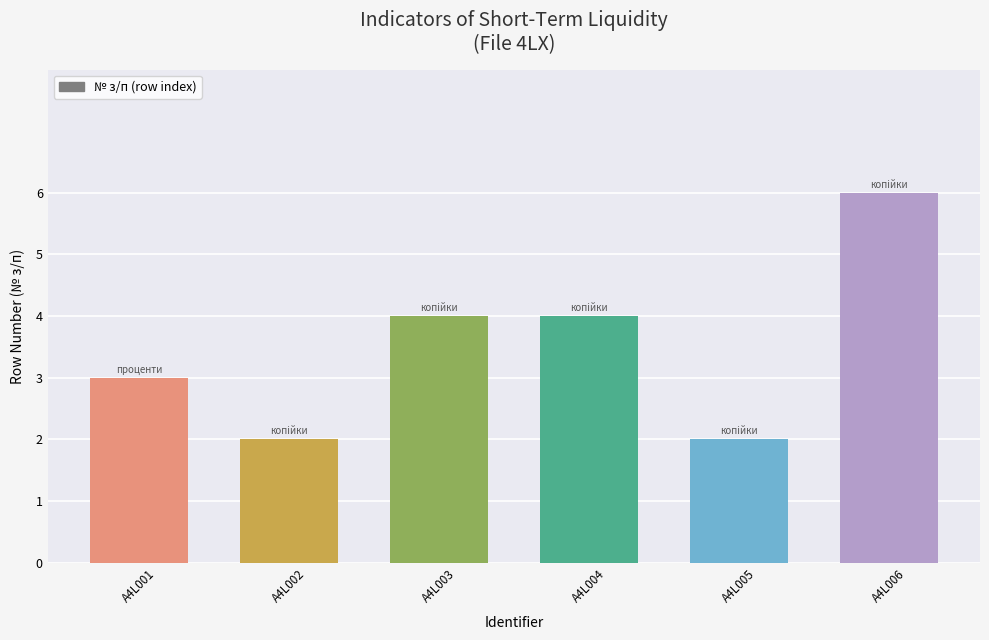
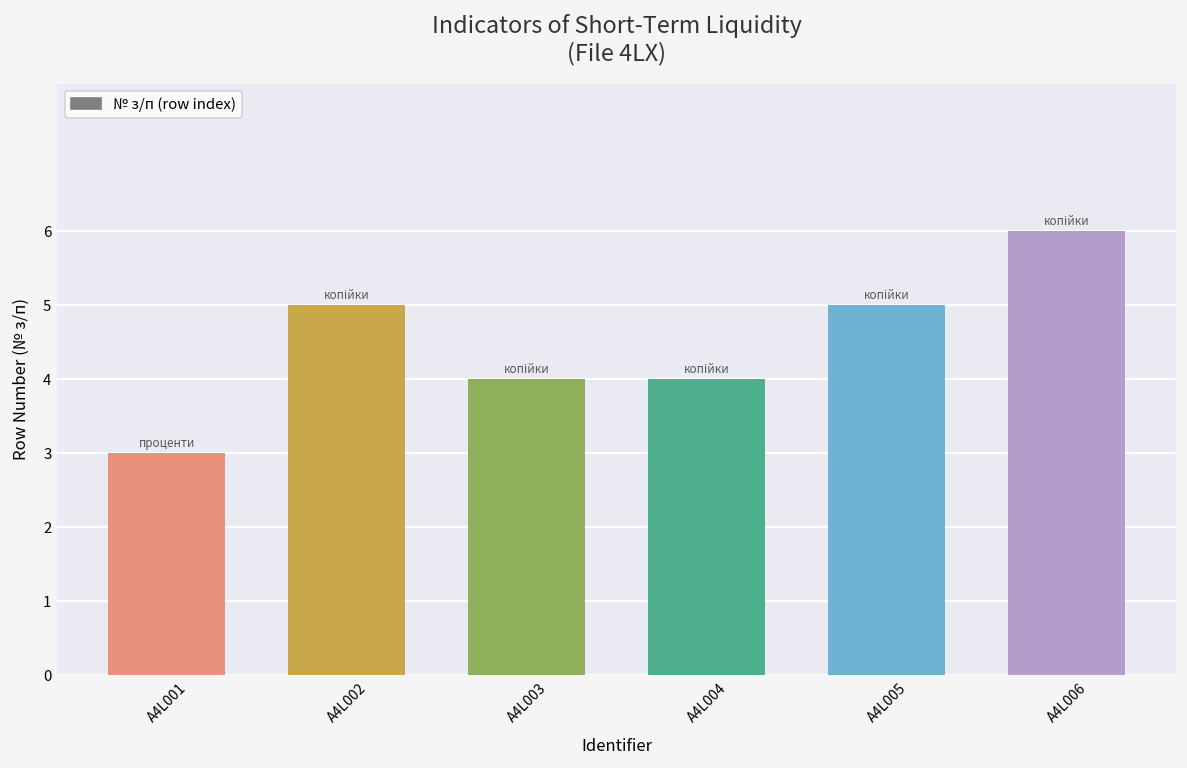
A4L002: 2 -> 5
A4L005: 2 -> 5
